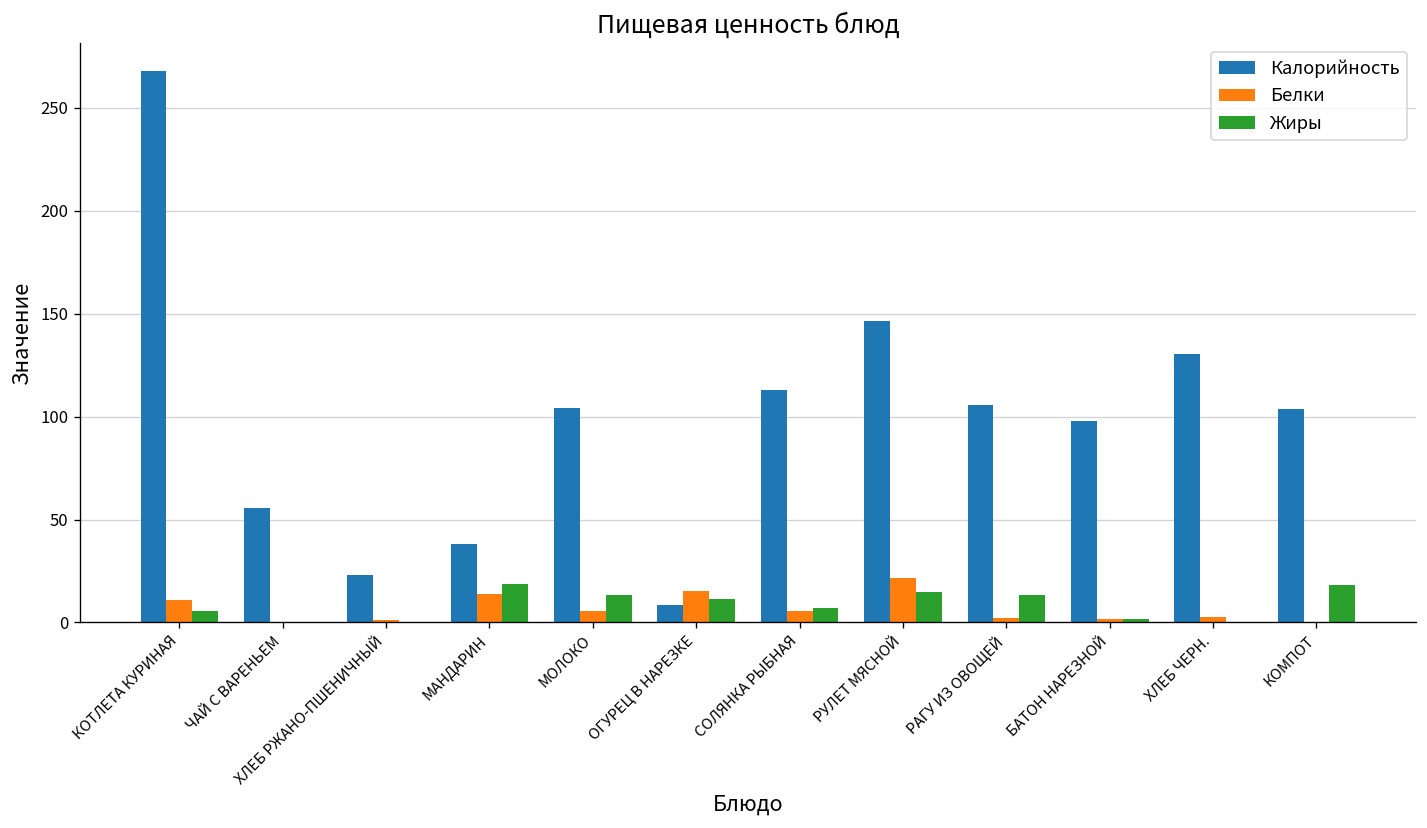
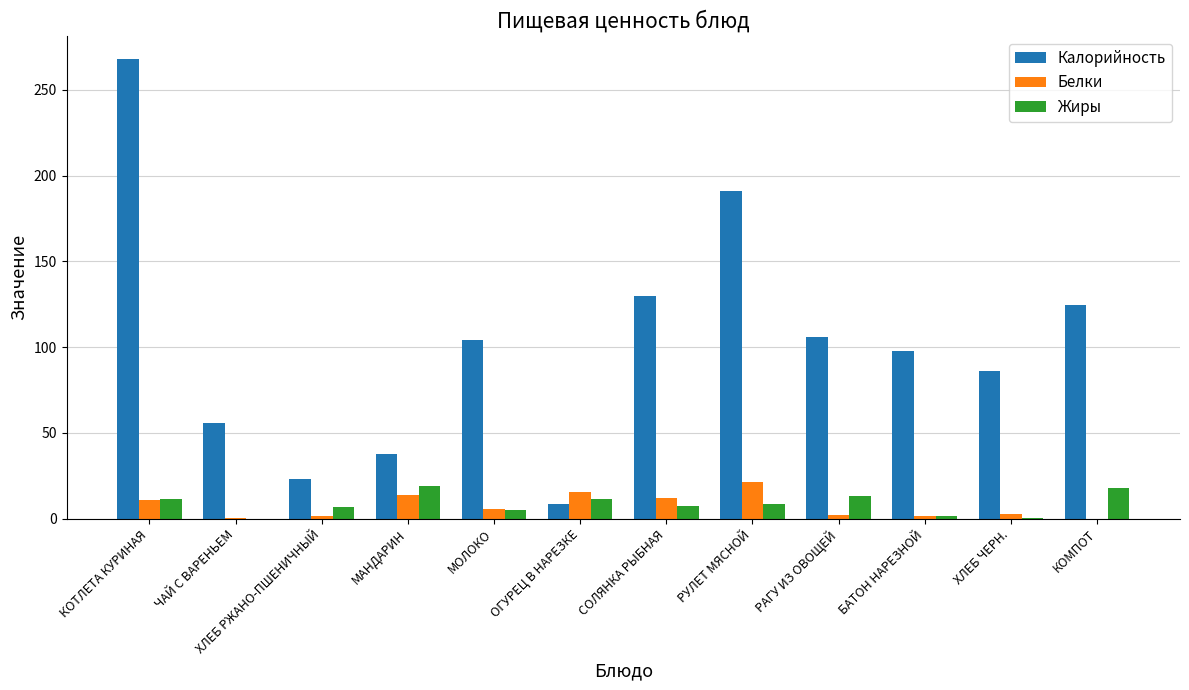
Жиры, КОТЛЕТА КУРИНАЯ: 6 -> 11
Жиры, ХЛЕБ РЖАНО-ПШЕНИЧНЫЙ: 0 -> 7
Жиры, МОЛОКО: 14 -> 5
Калорийность, СОЛЯНКА РЫБНАЯ: 113 -> 130
Белки, СОЛЯНКА РЫБНАЯ: 6 -> 12
Калорийность, РУЛЕТ МЯСНОЙ: 146 -> 191
Жиры, РУЛЕТ МЯСНОЙ: 15 -> 8
Калорийность, ХЛЕБ ЧЕРН.: 130 -> 86
Калорийность, КОМПОТ: 104 -> 125
